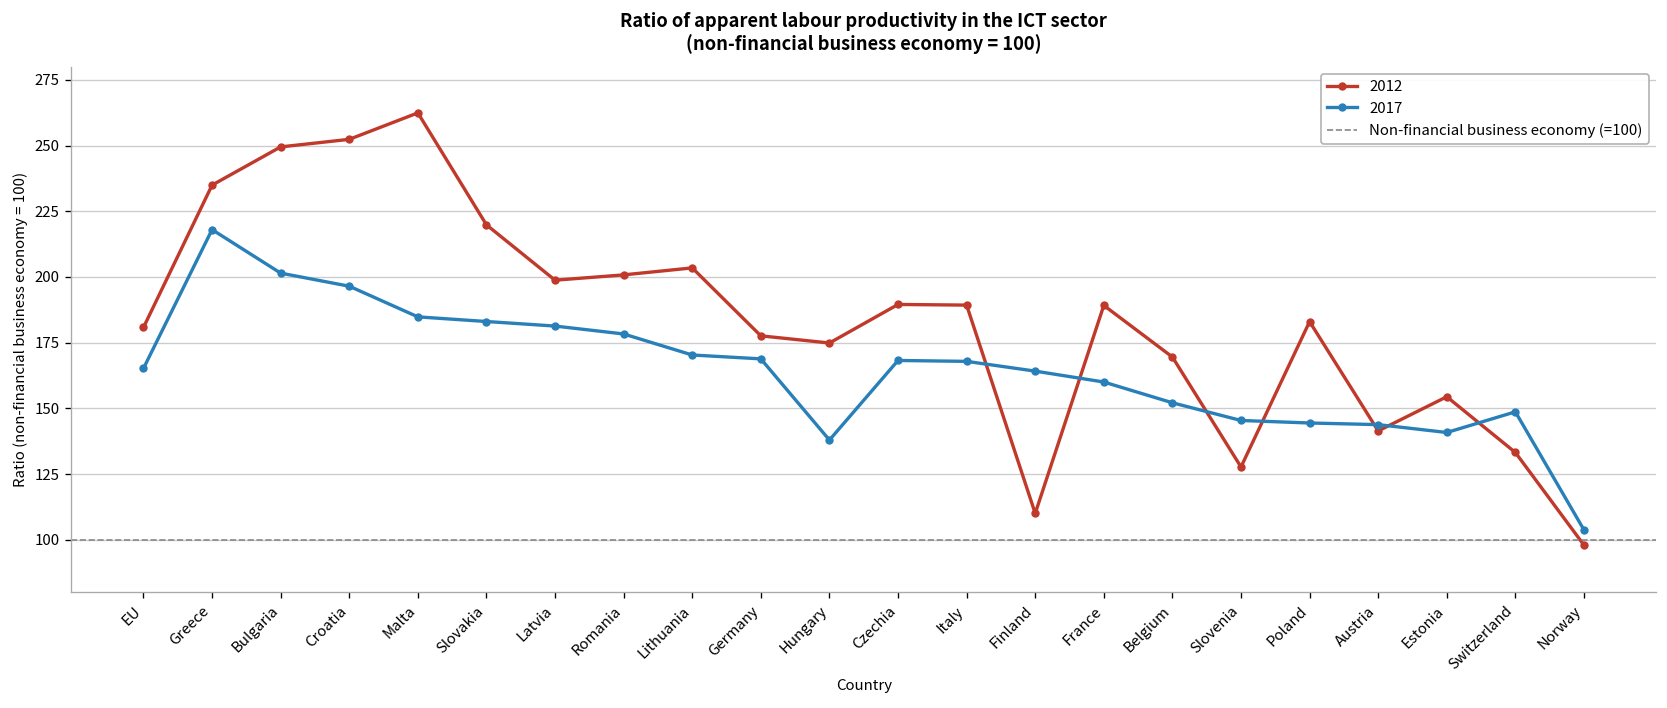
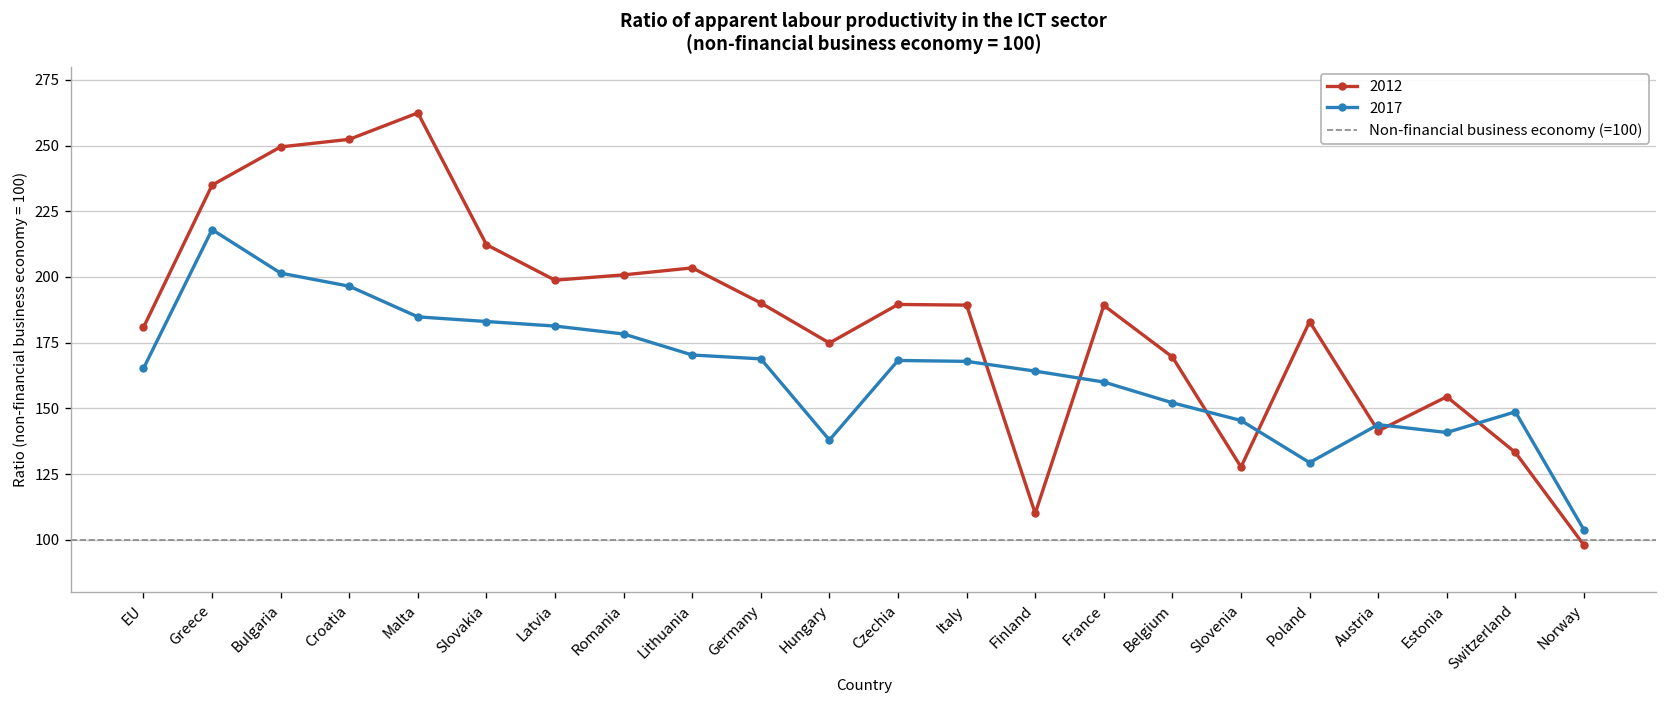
2012, Slovakia: 220 -> 212
2012, Germany: 178 -> 190
2017, Poland: 144 -> 129
